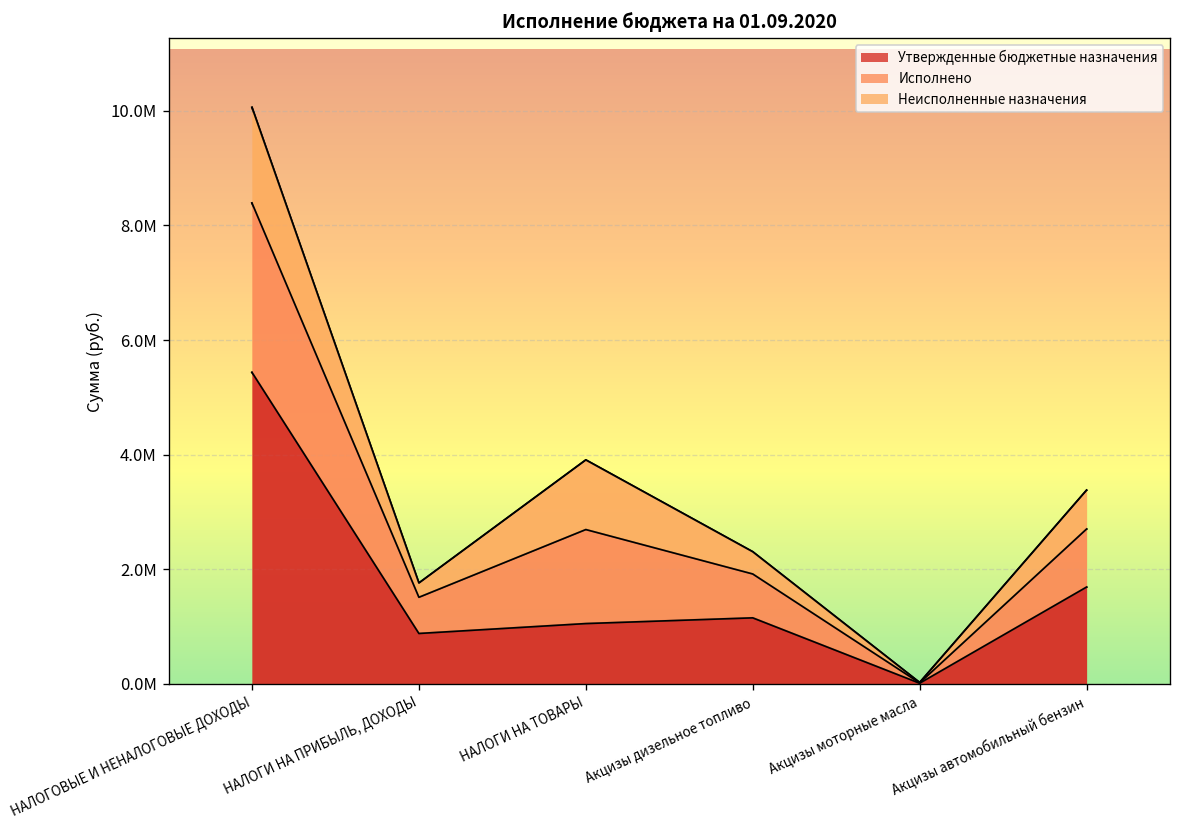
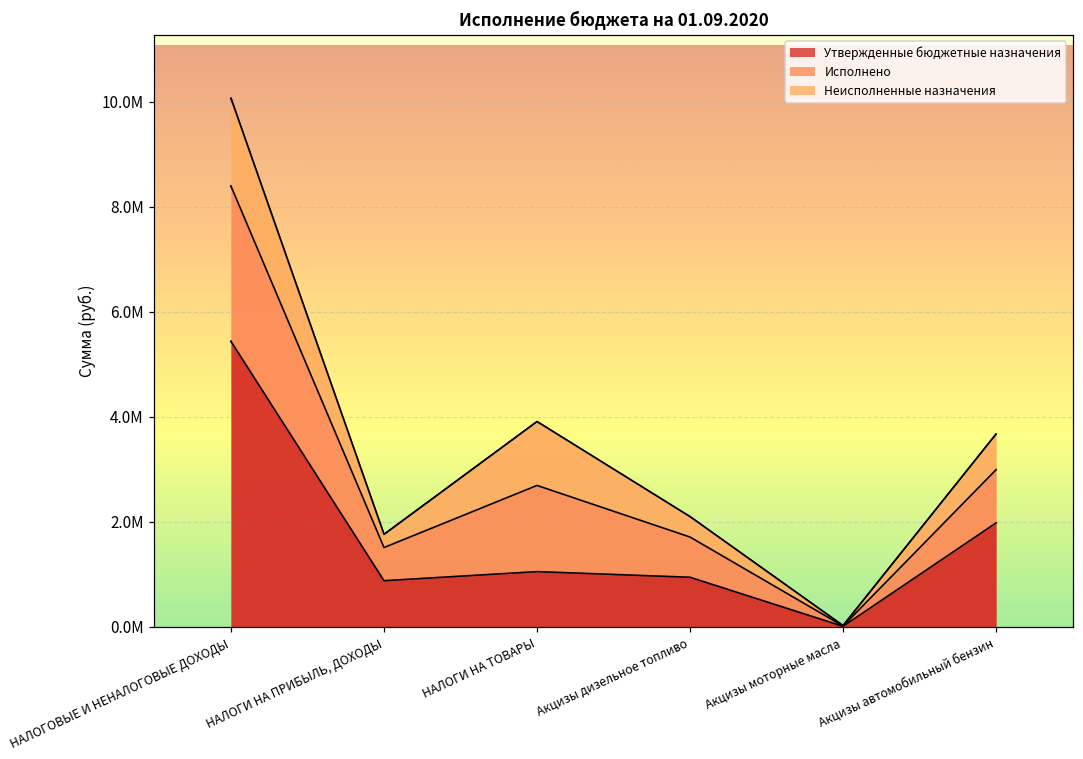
Утвержденные бюджетные назначения, Акцизы дизельное топливо: 1200000 -> 900000
Утвержденные бюджетные назначения, Акцизы автомобильный бензин: 1700000 -> 2000000
